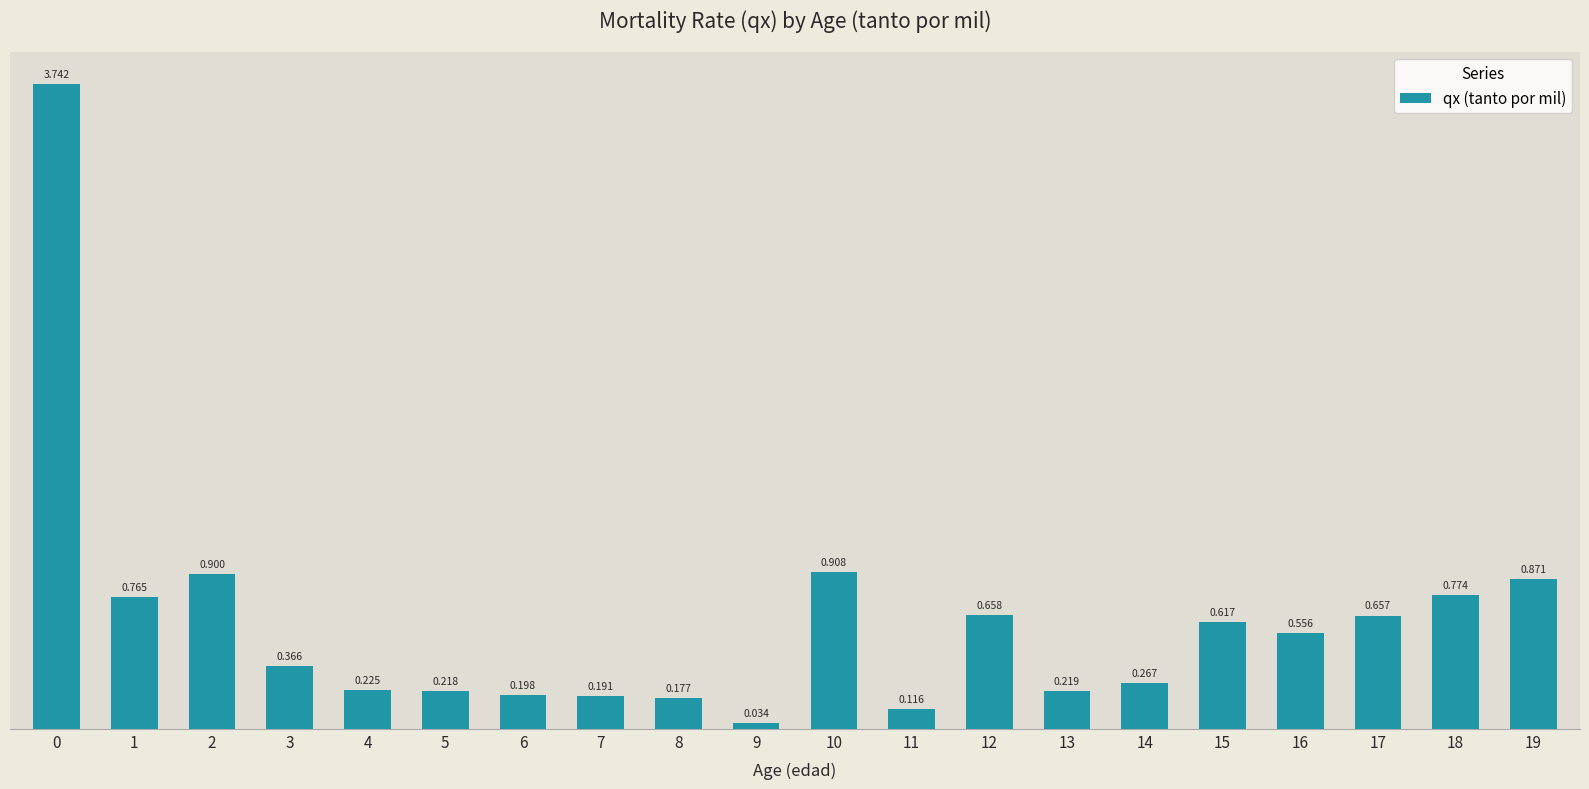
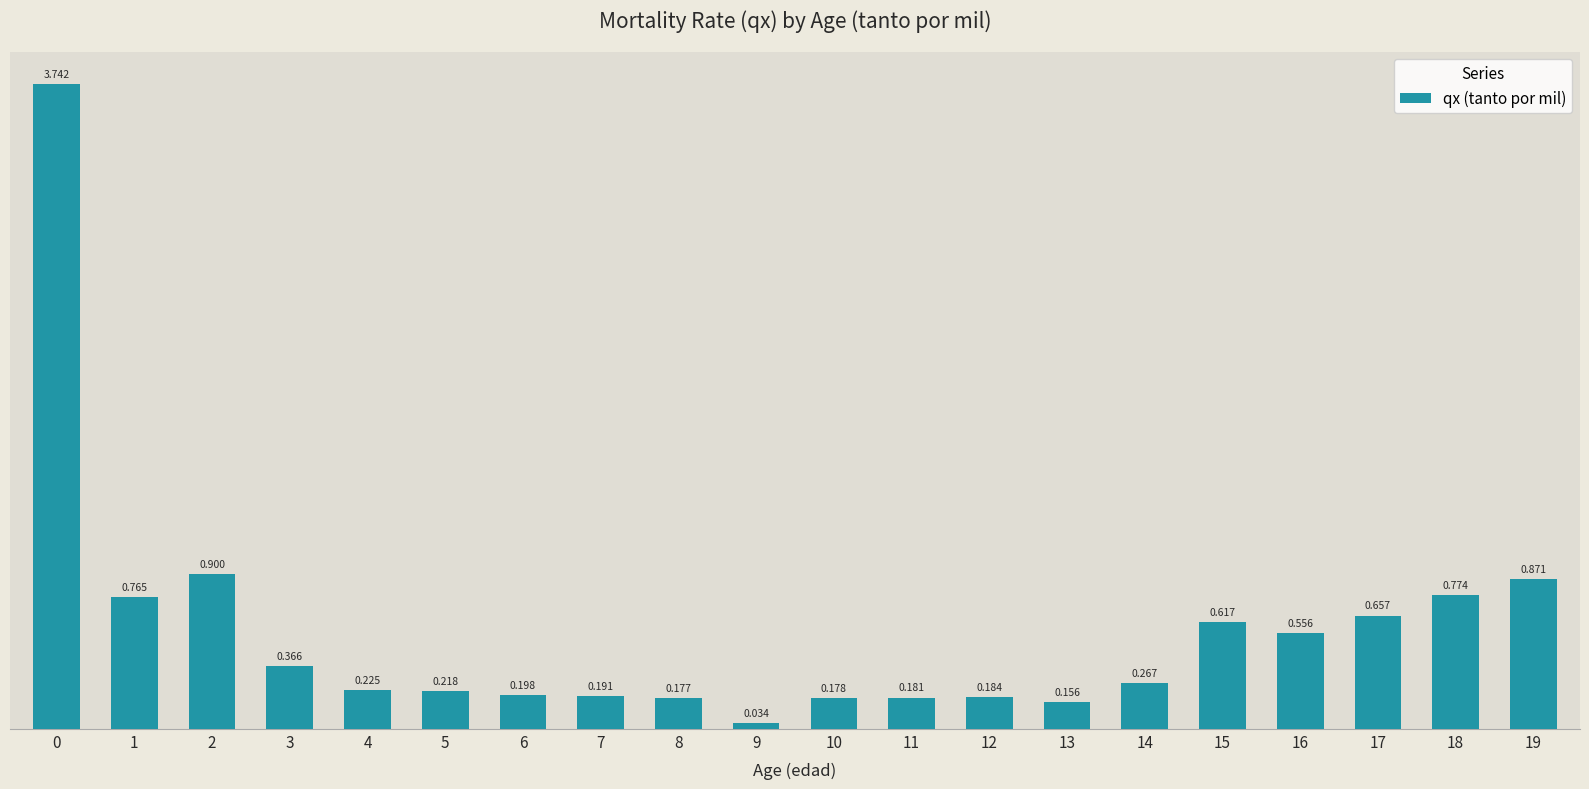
10: 0.908 -> 0.178
11: 0.116 -> 0.181
12: 0.658 -> 0.184
13: 0.219 -> 0.156
